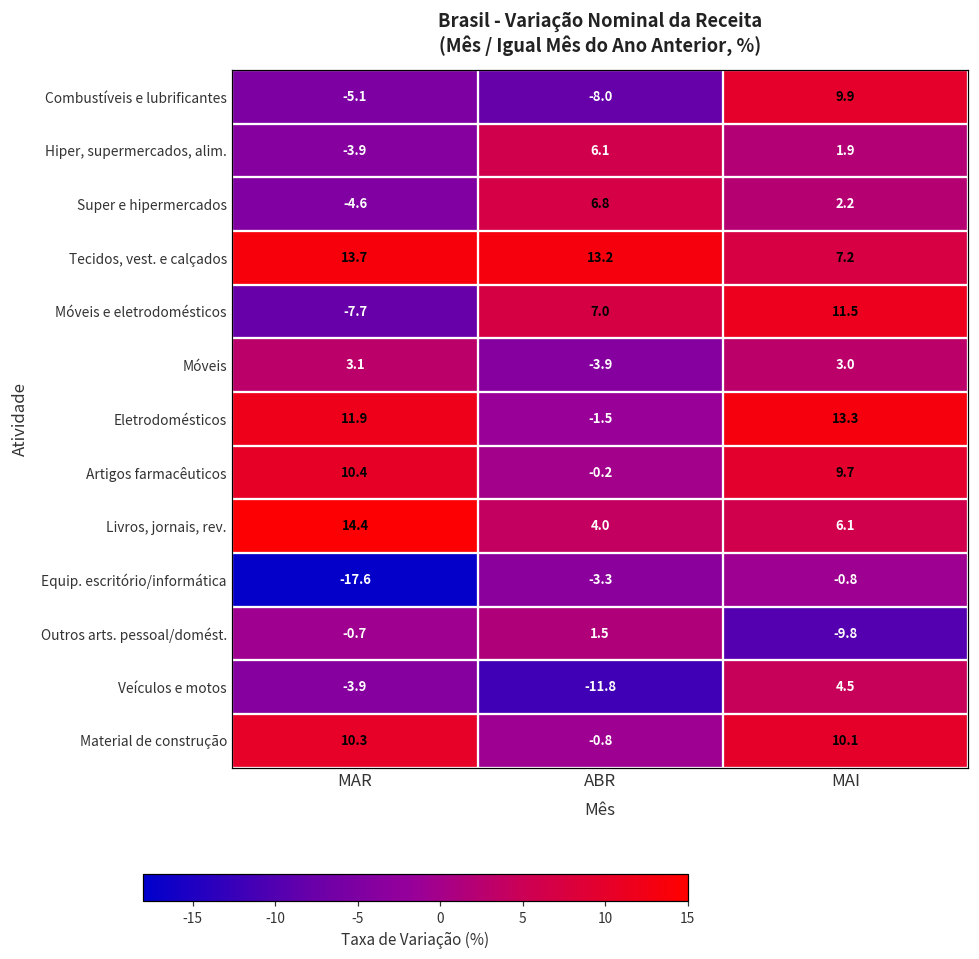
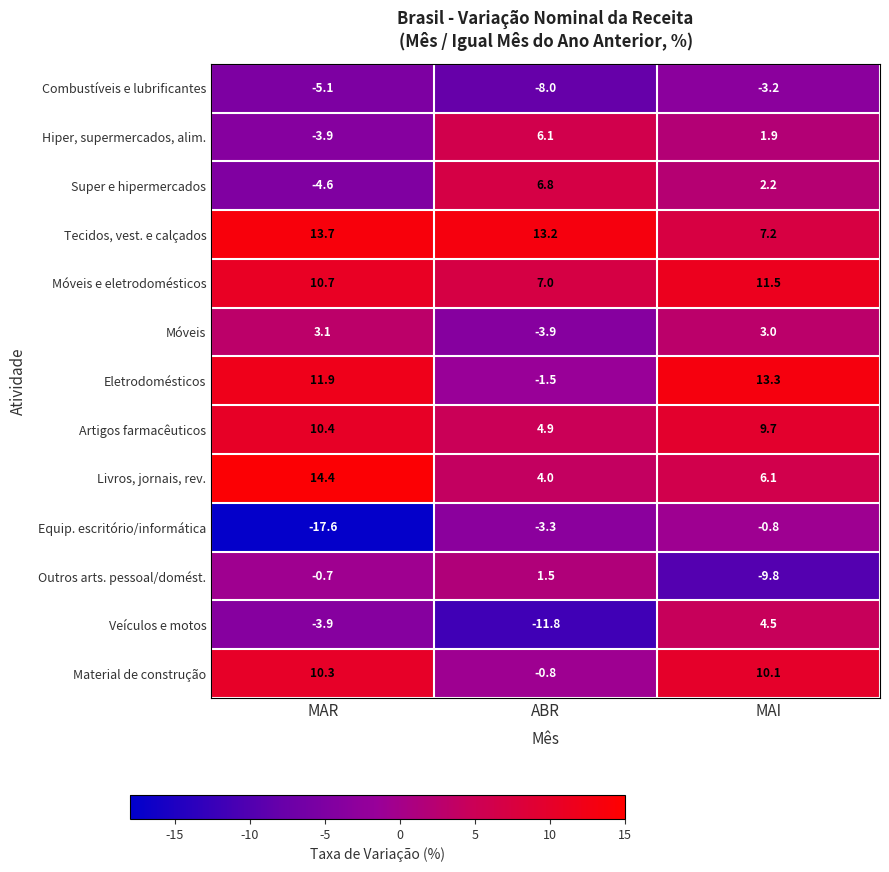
Combustíveis e lubrificantes, MAI: 9.9 -> -3.2
Móveis e eletrodomésticos, MAR: -7.7 -> 10.7
Artigos farmacêuticos, ABR: -0.2 -> 4.9
